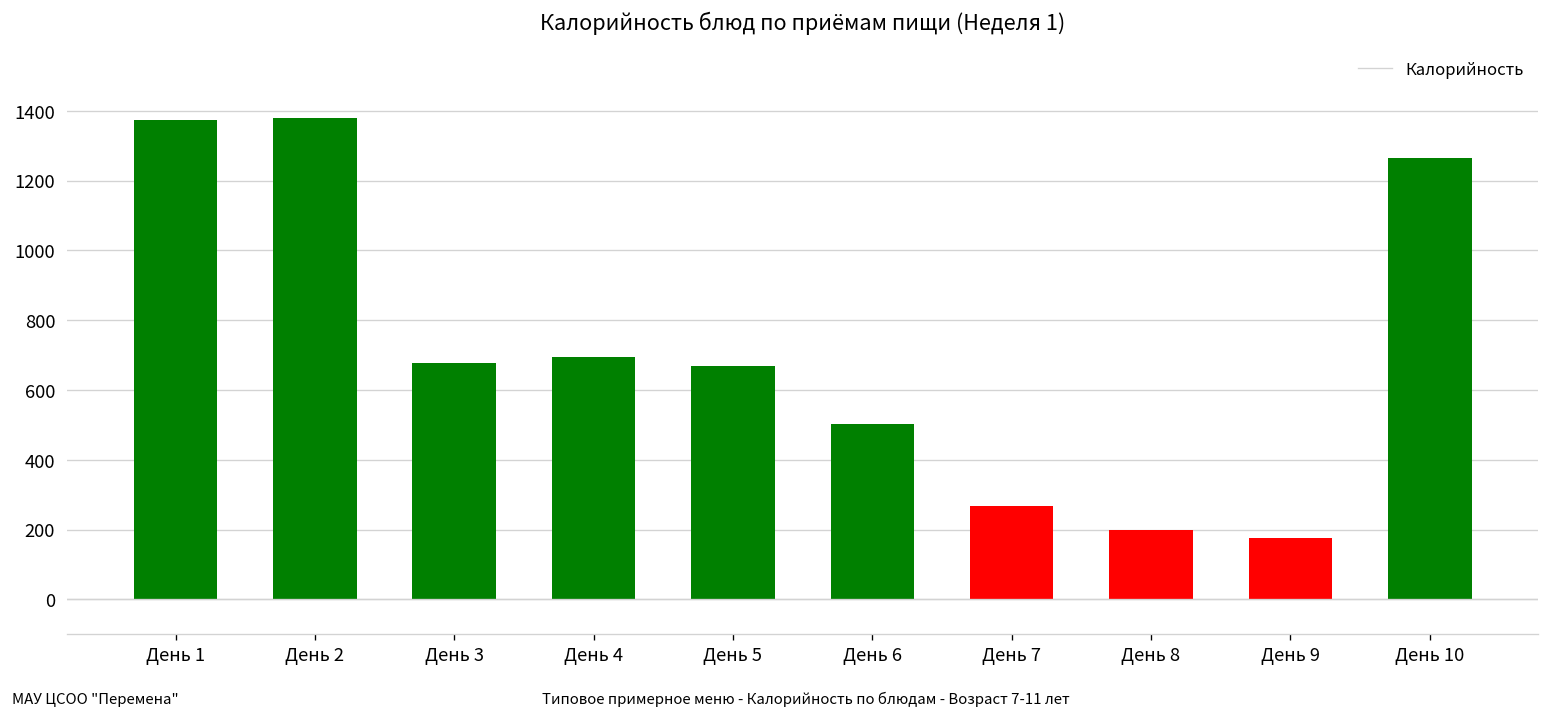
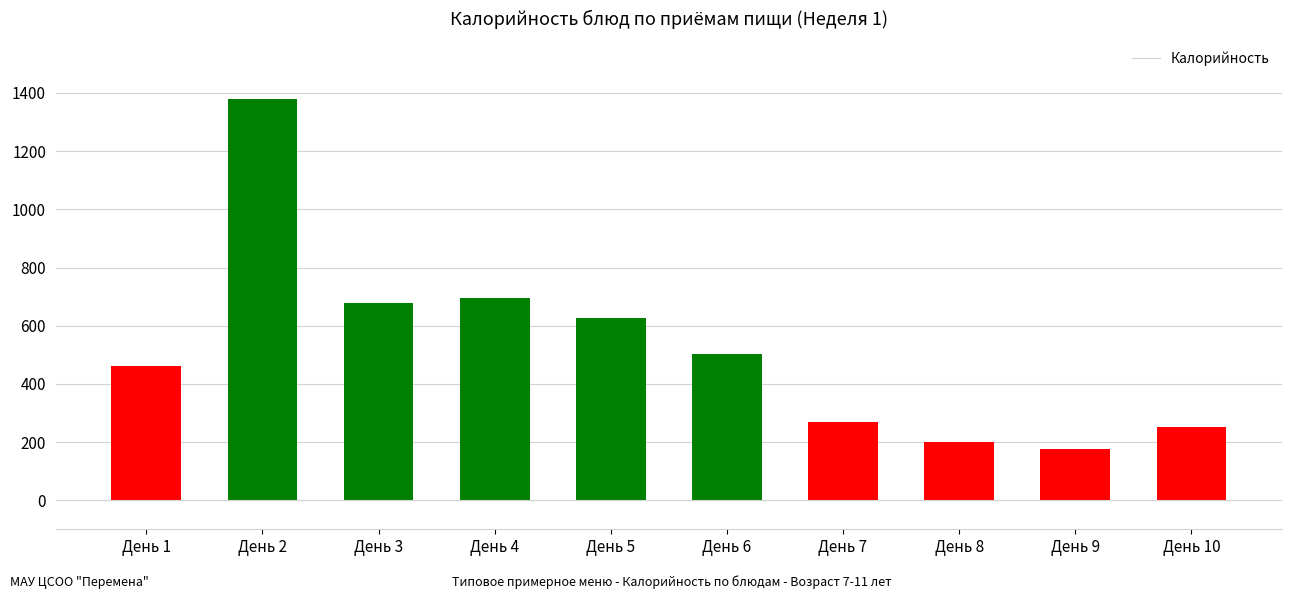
День 1: 1370 -> 460
День 5: 670 -> 630
День 10: 1260 -> 250
